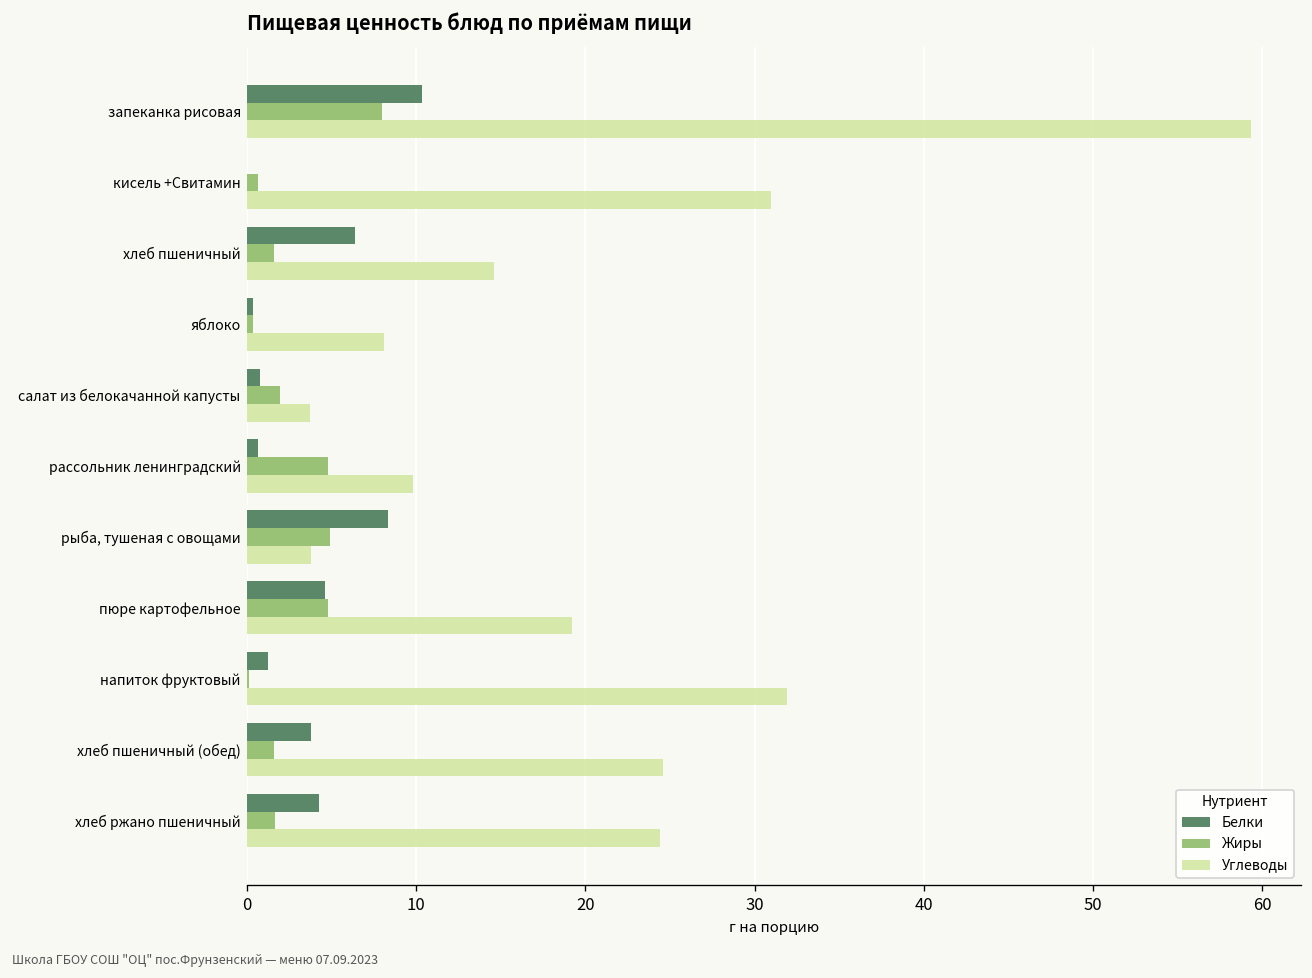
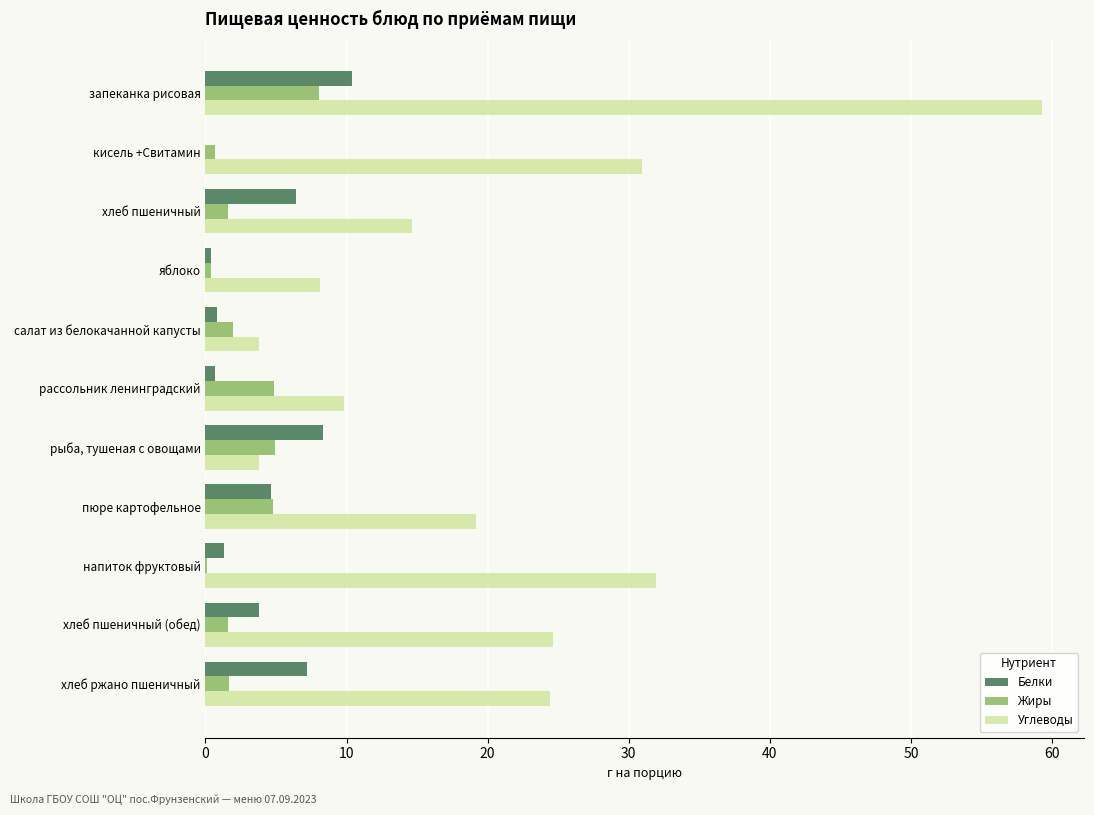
Белки, хлеб ржано пшеничный: 4.3 -> 7.2
